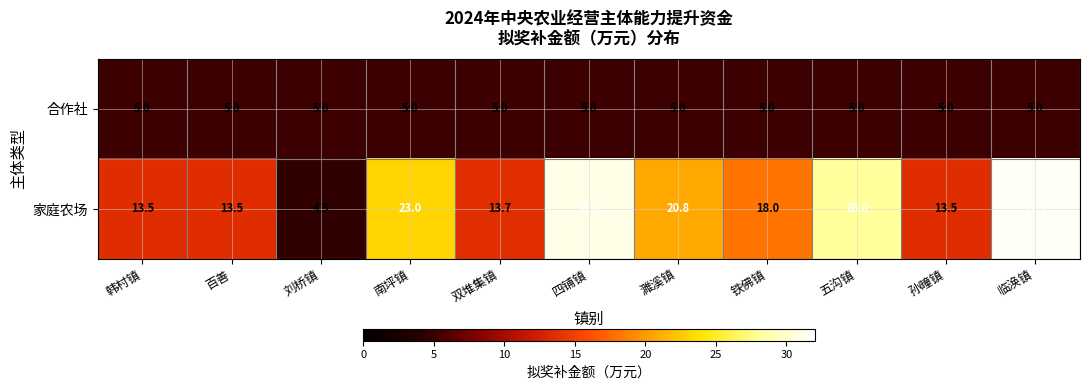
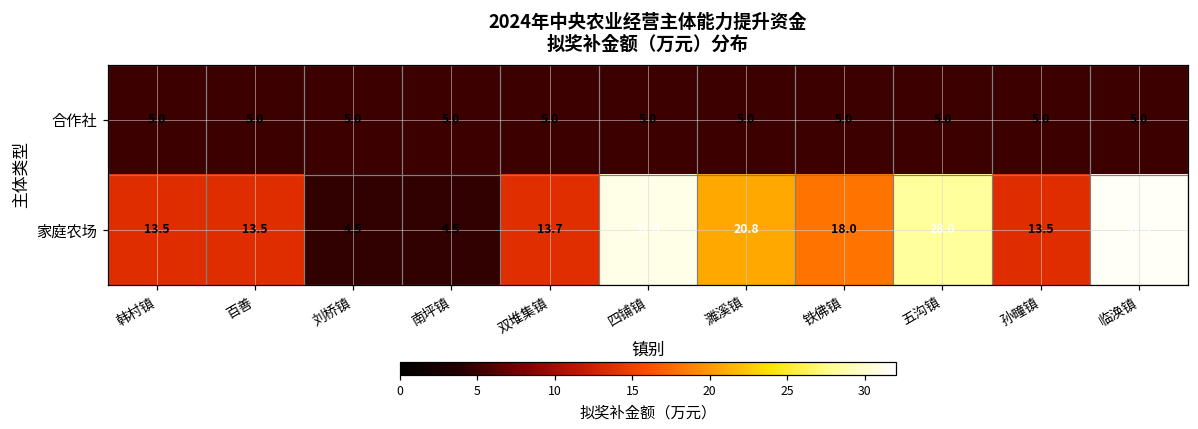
家庭农场, 南坪镇: 23.0 -> 4.5
